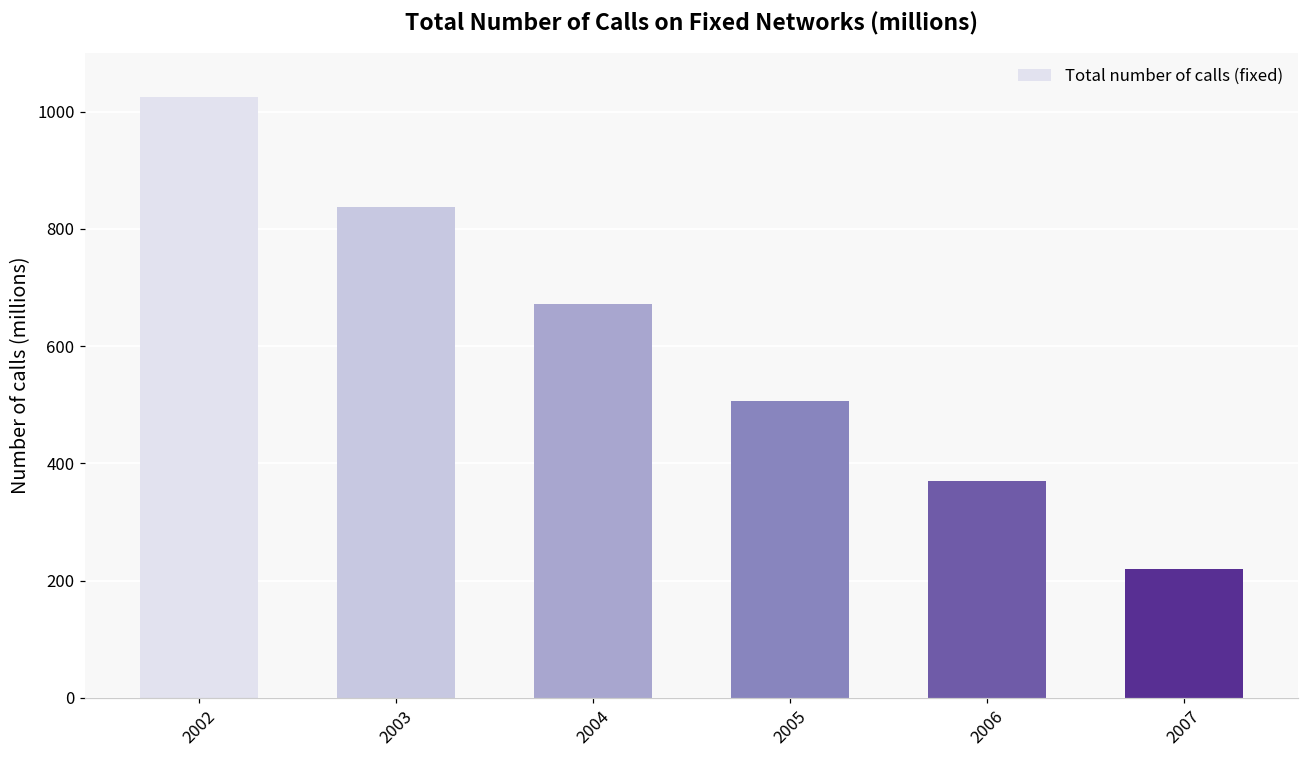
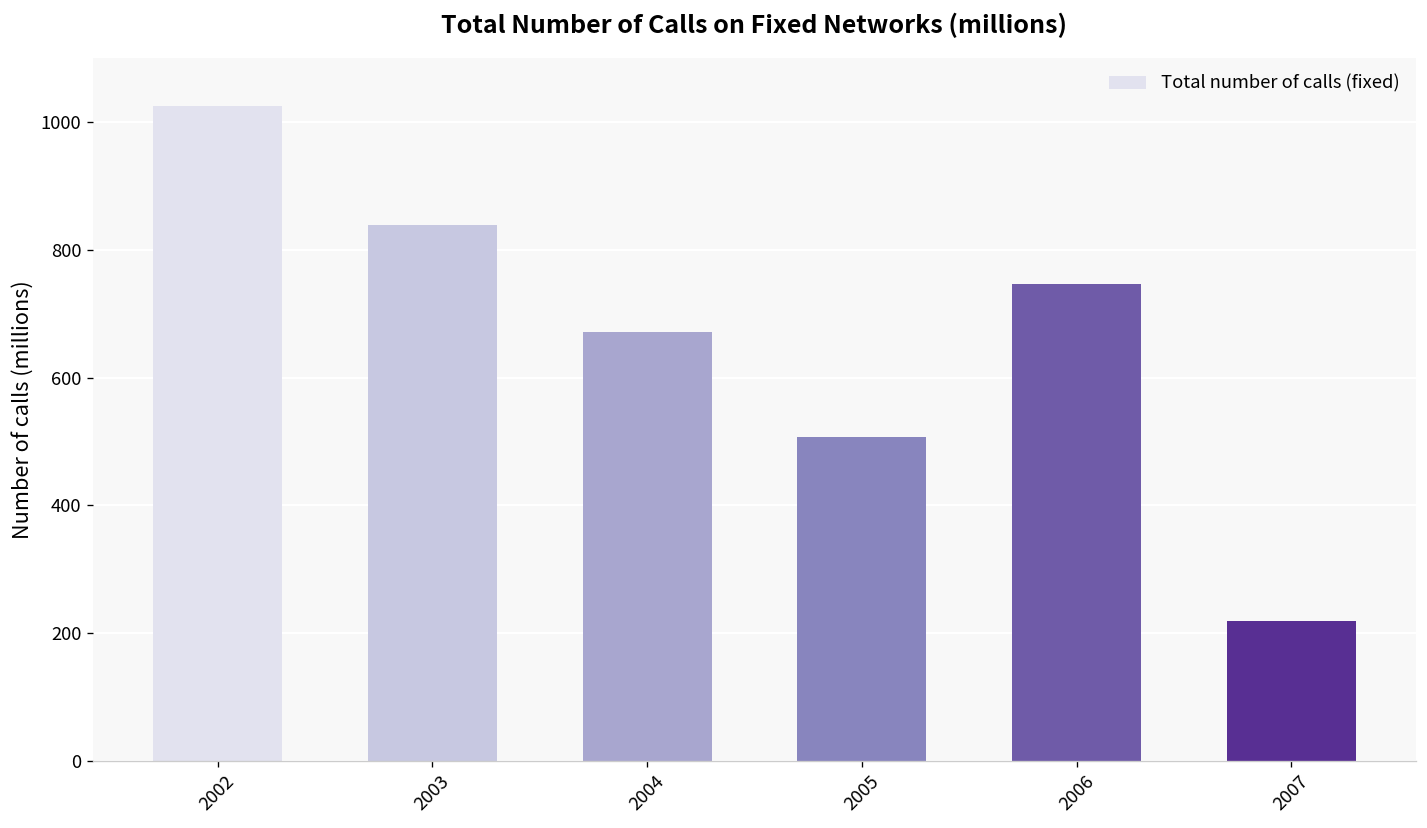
2006: 370 -> 750
